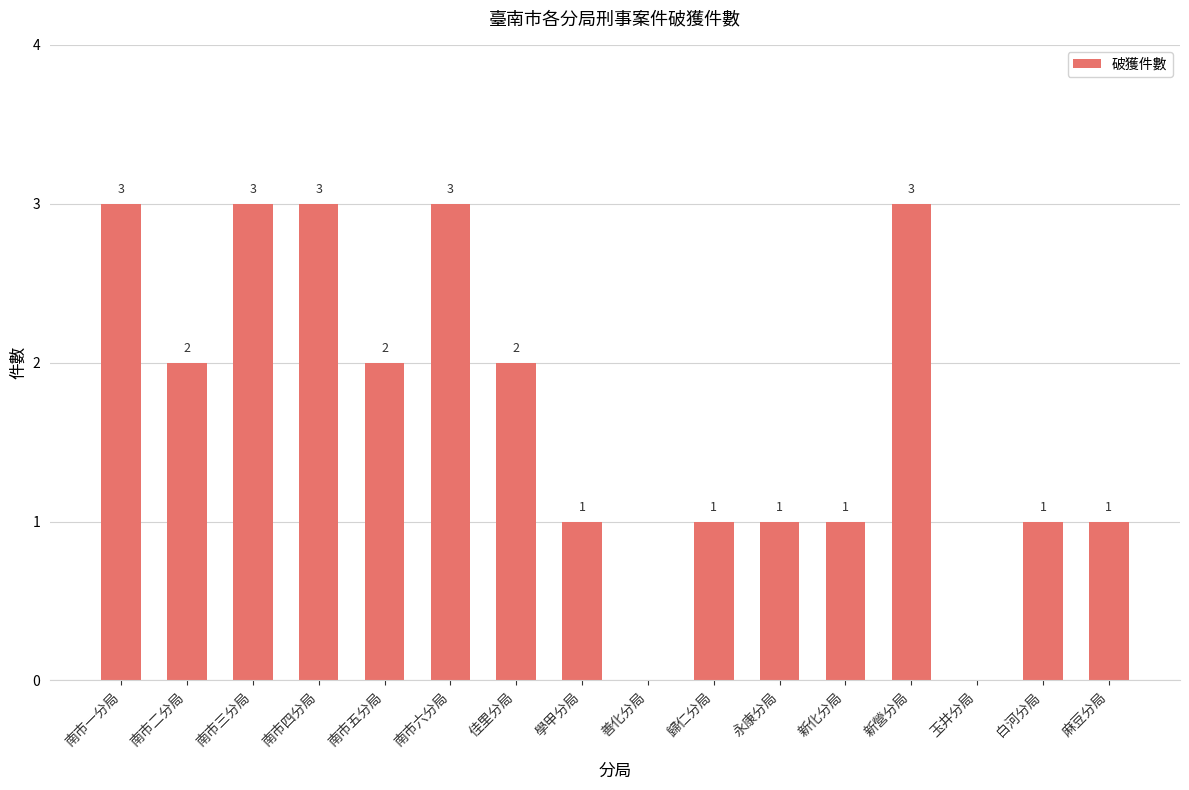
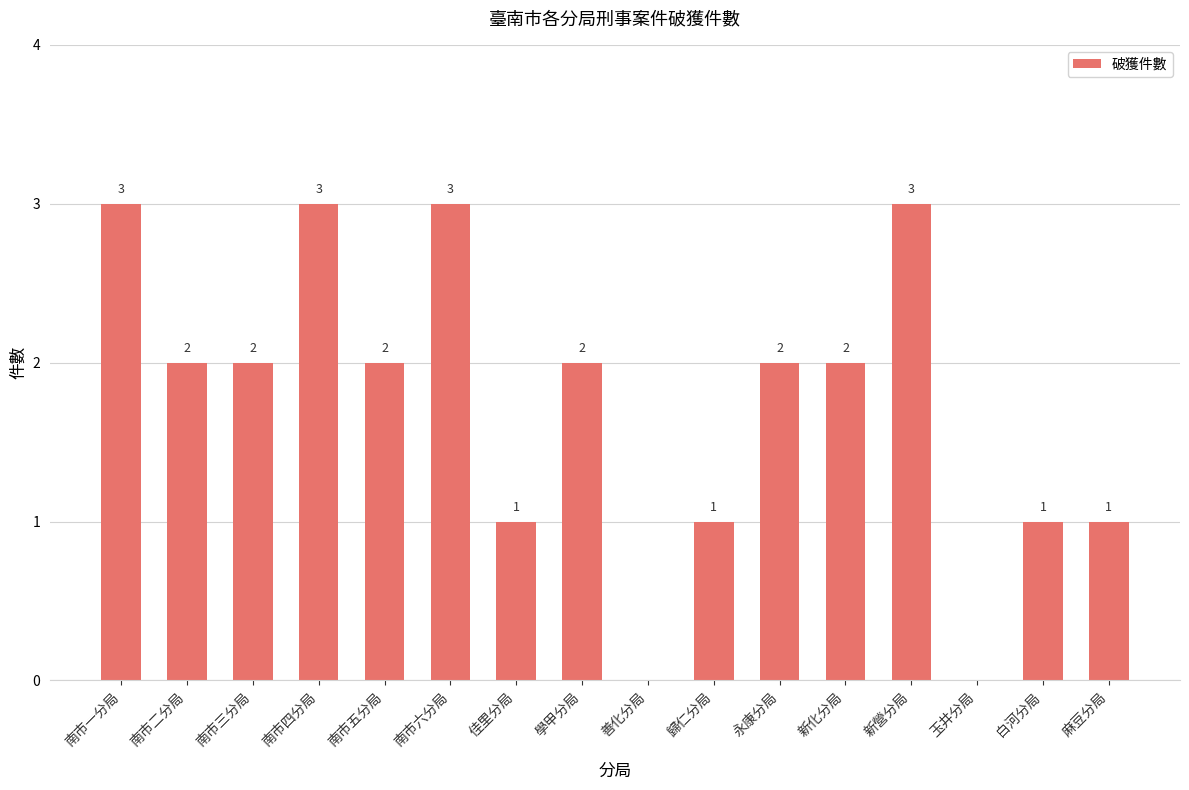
南市三分局: 3 -> 2
佳里分局: 2 -> 1
學甲分局: 1 -> 2
永康分局: 1 -> 2
新化分局: 1 -> 2
